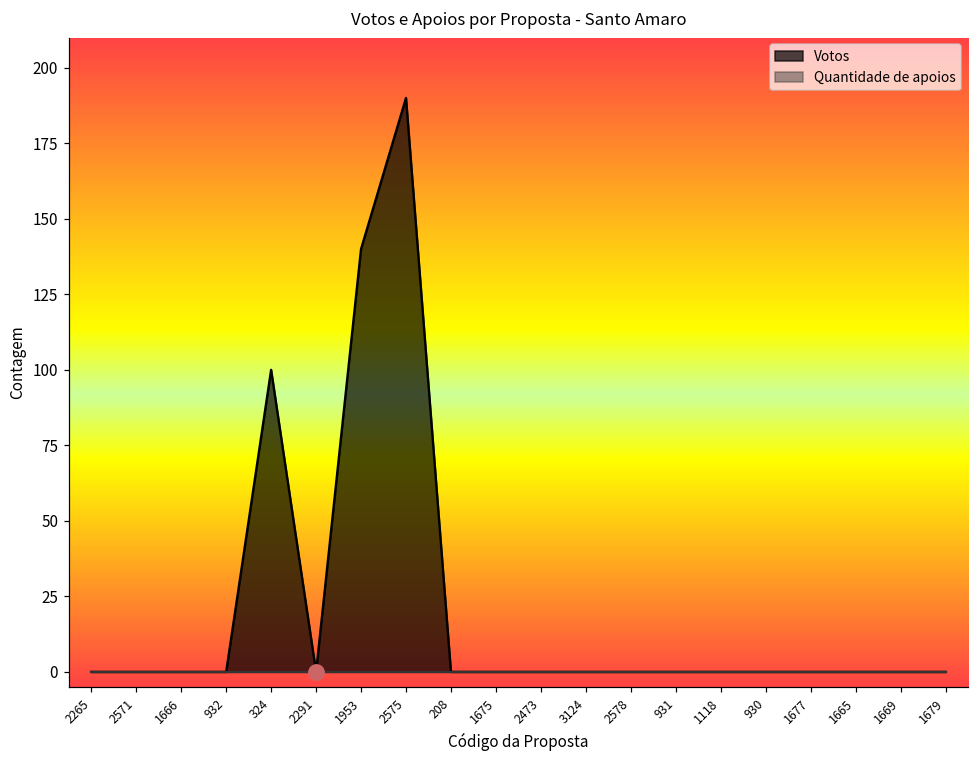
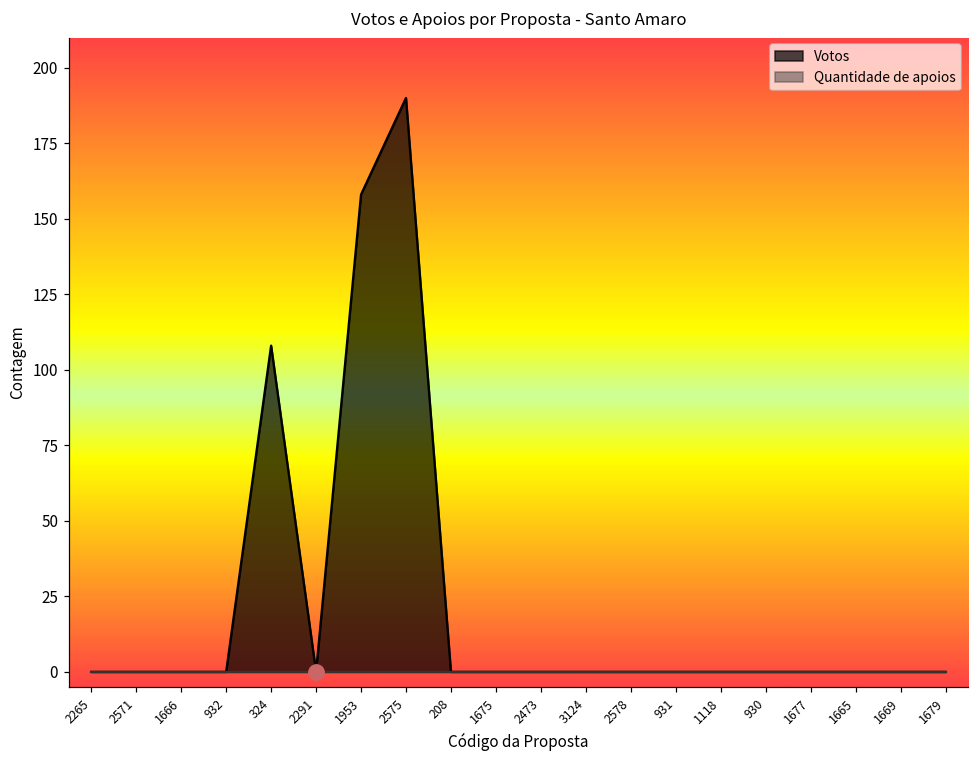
Votos, 324: 100 -> 108
Votos, 1953: 140 -> 158
